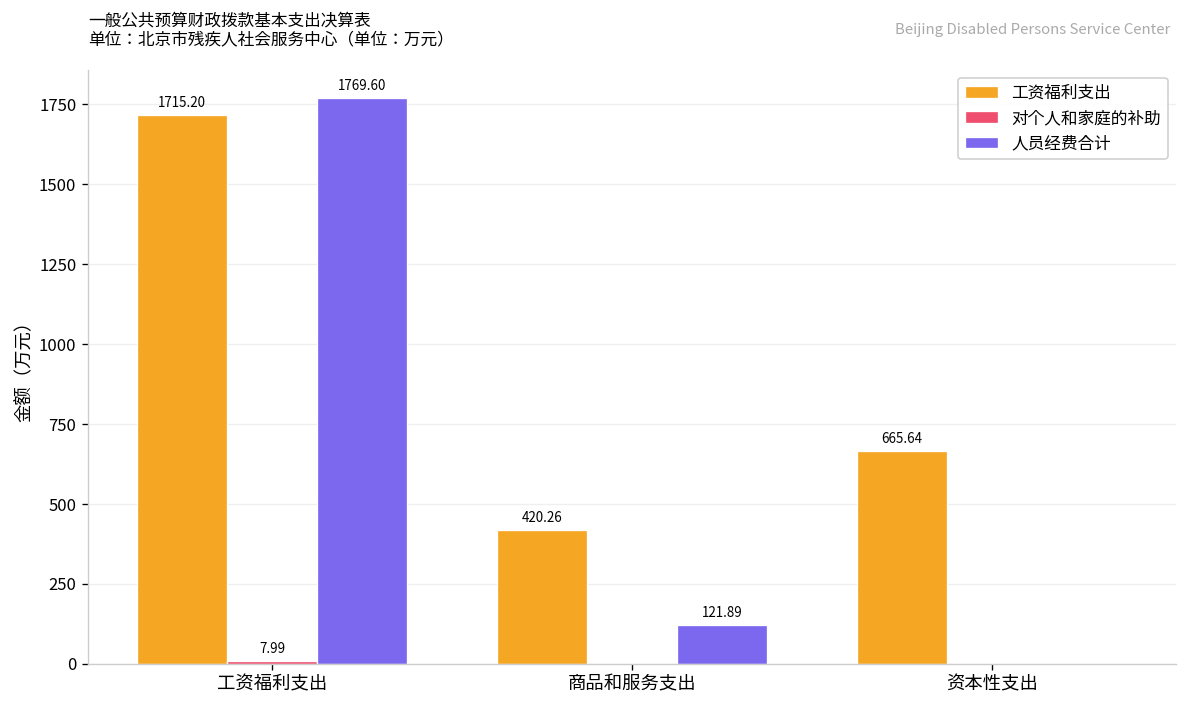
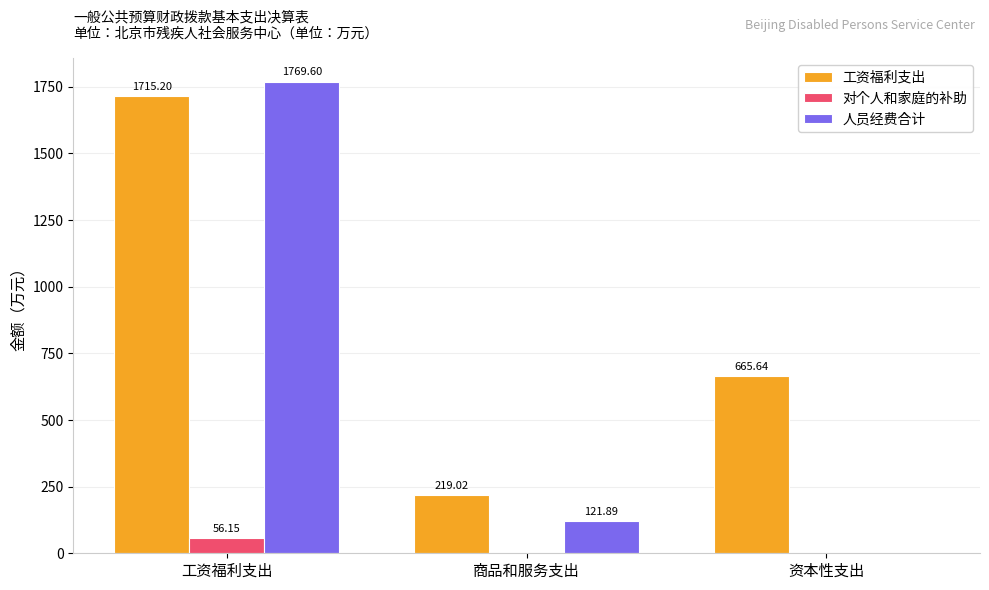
对个人和家庭的补助, 工资福利支出: 7.99 -> 56.15
工资福利支出, 商品和服务支出: 420.26 -> 219.02
